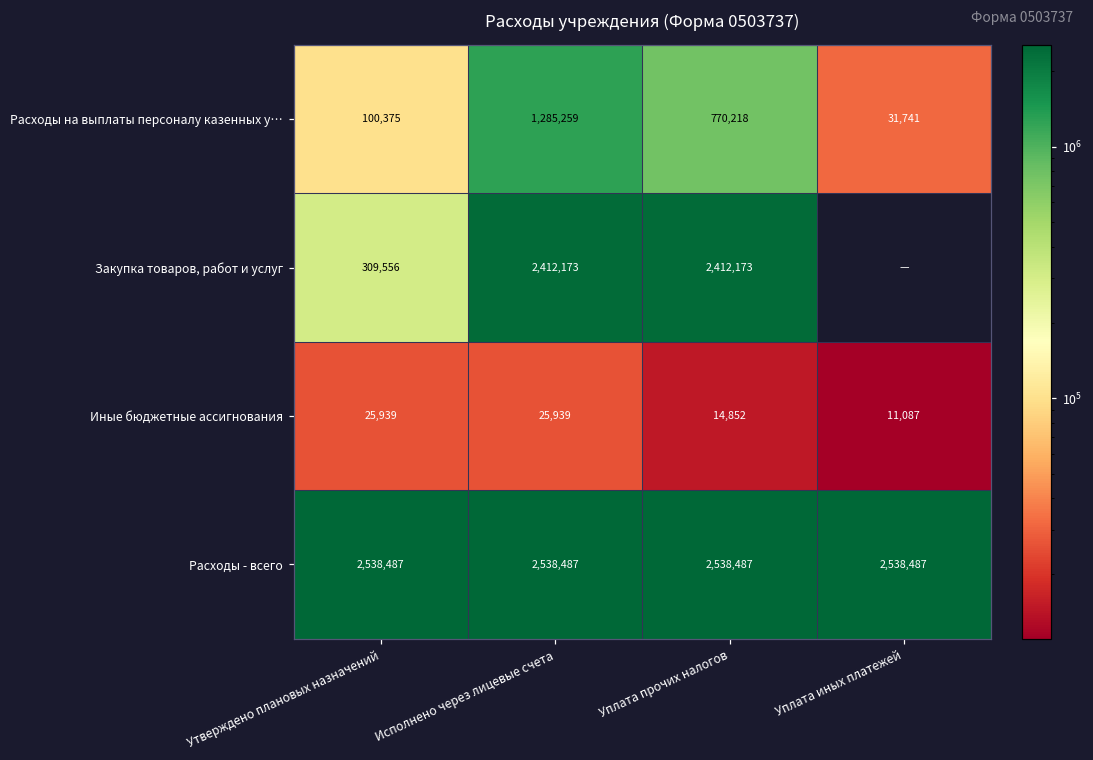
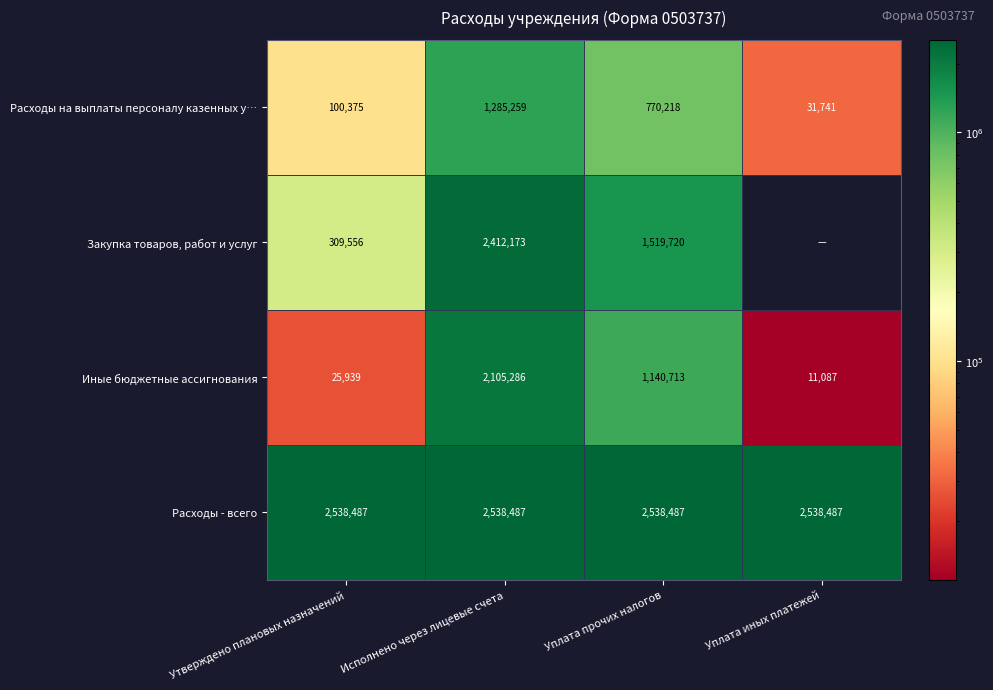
Закупка товаров, работ и услуг, Уплата прочих налогов: 2,412,173 -> 1,519,720
Иные бюджетные ассигнования, Исполнено через лицевые счета: 25,939 -> 2,105,286
Иные бюджетные ассигнования, Уплата прочих налогов: 14,852 -> 1,140,713
